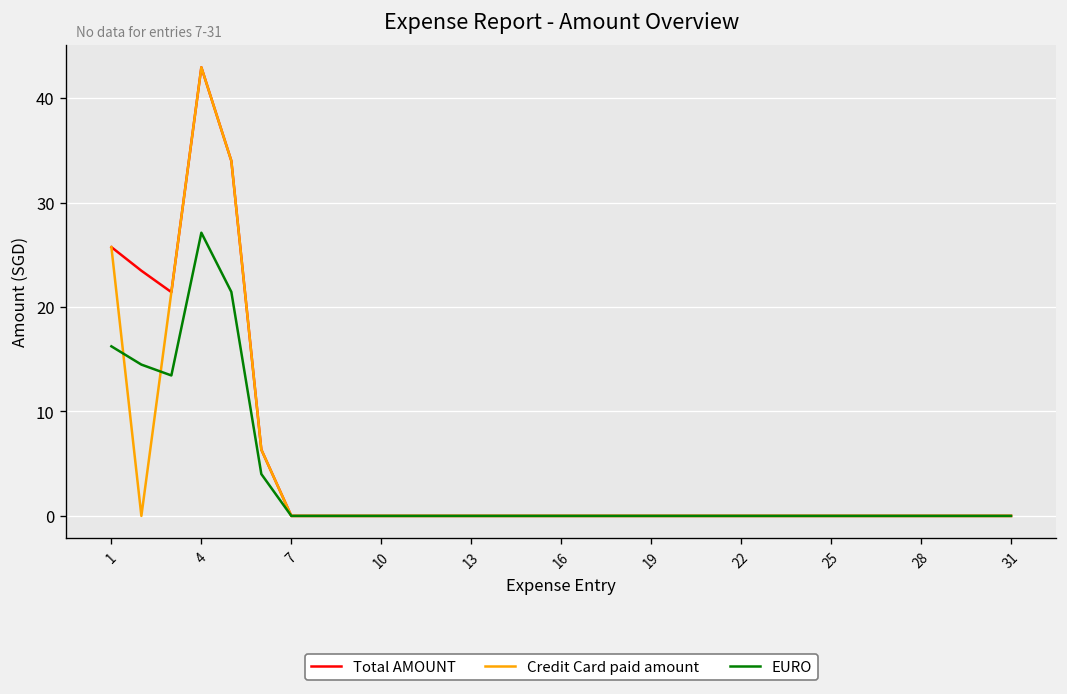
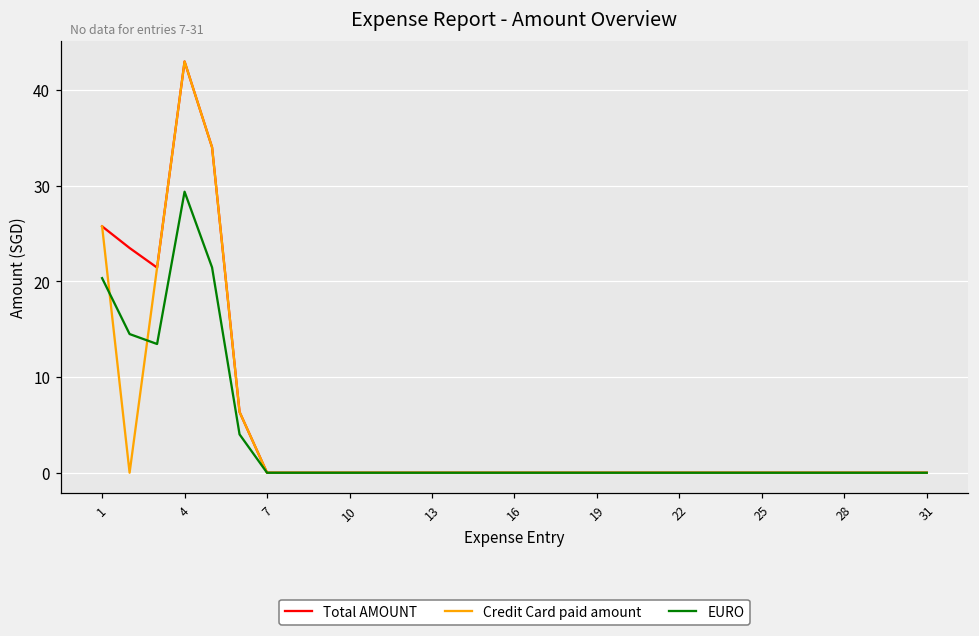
EURO, 1: 16 -> 20
EURO, 4: 27 -> 29
